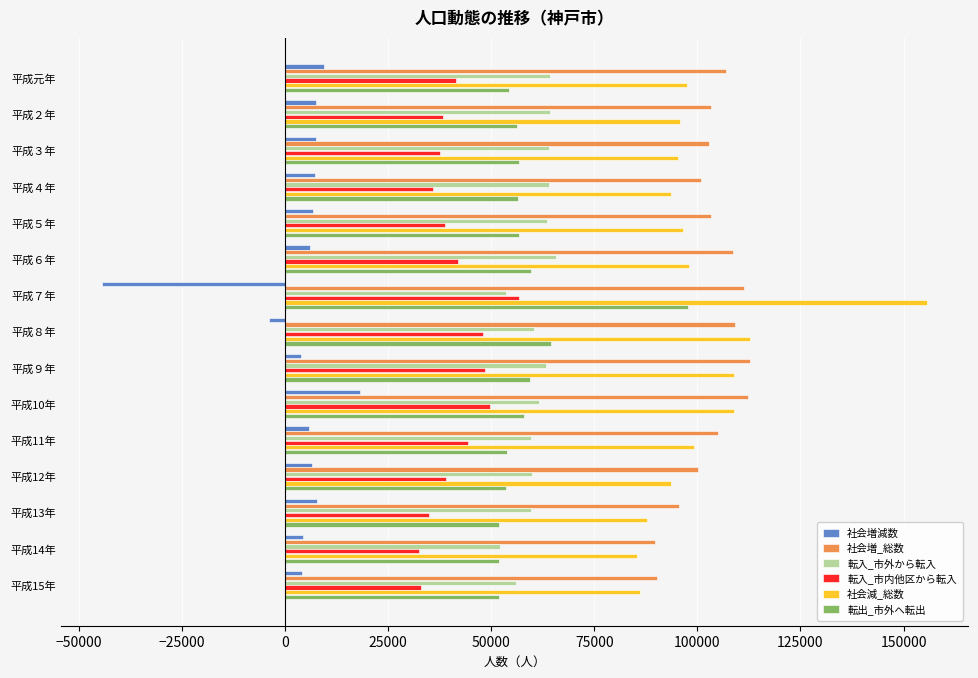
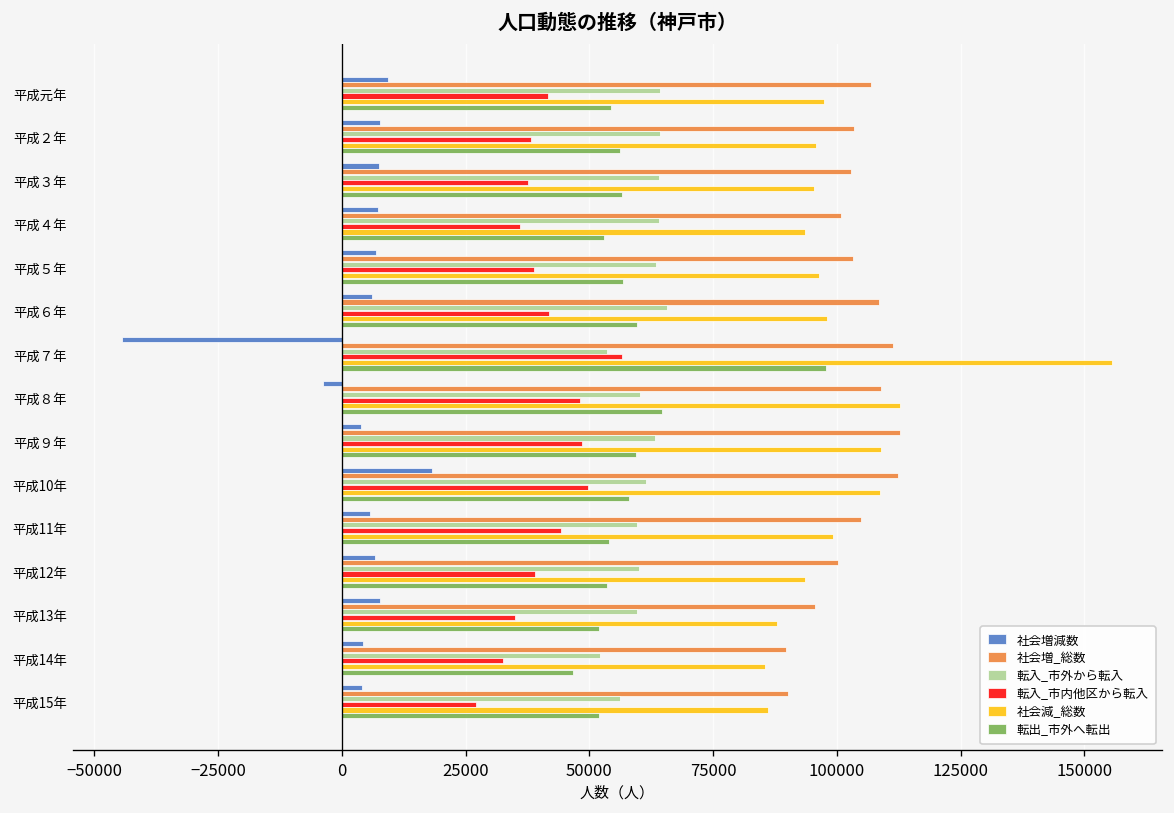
転出_市外へ転出, 平成４年: 57000 -> 53000
転出_市外へ転出, 平成14年: 52000 -> 47000
転入_市内他区から転入, 平成15年: 33000 -> 27000
